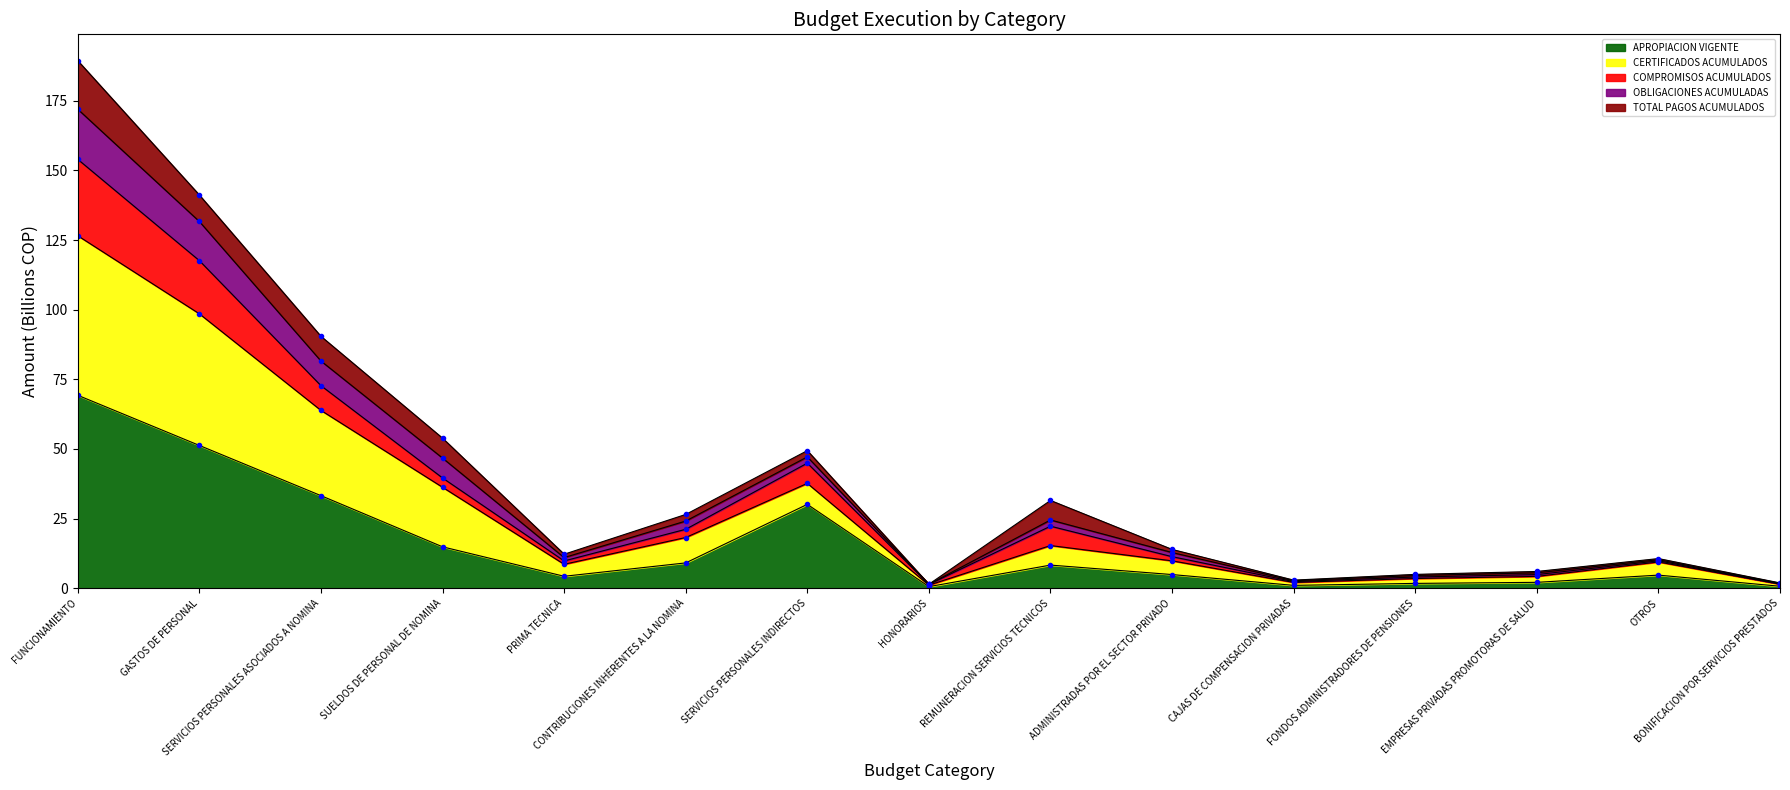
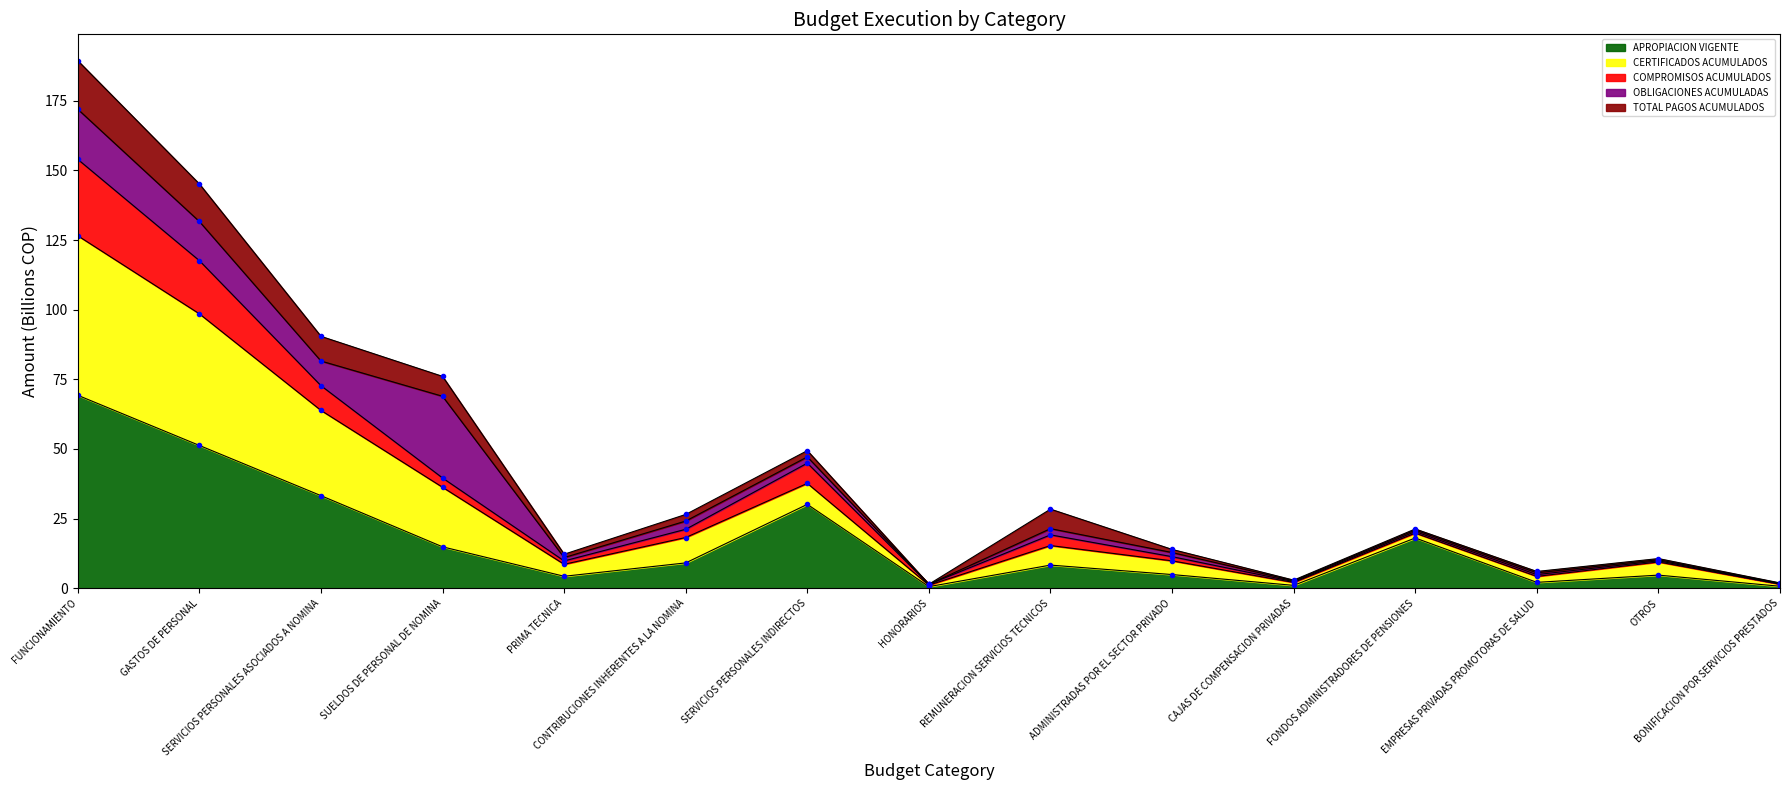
TOTAL PAGOS ACUMULADOS, GASTOS DE PERSONAL: 9 -> 13
OBLIGACIONES ACUMULADAS, SUELDOS DE PERSONAL DE NOMINA: 7 -> 29
COMPROMISOS ACUMULADOS, REMUNERACION SERVICIOS TECNICOS: 7 -> 4
APROPIACION VIGENTE, FONDOS ADMINISTRADORES DE PENSIONES: 2 -> 18
